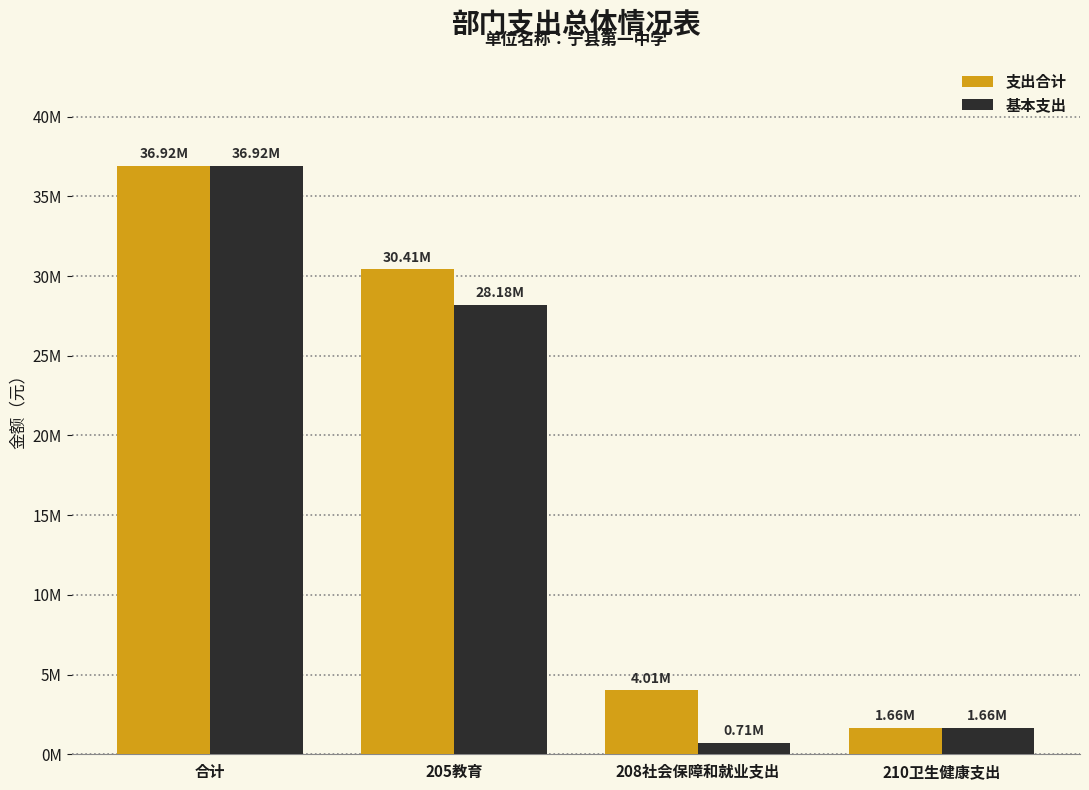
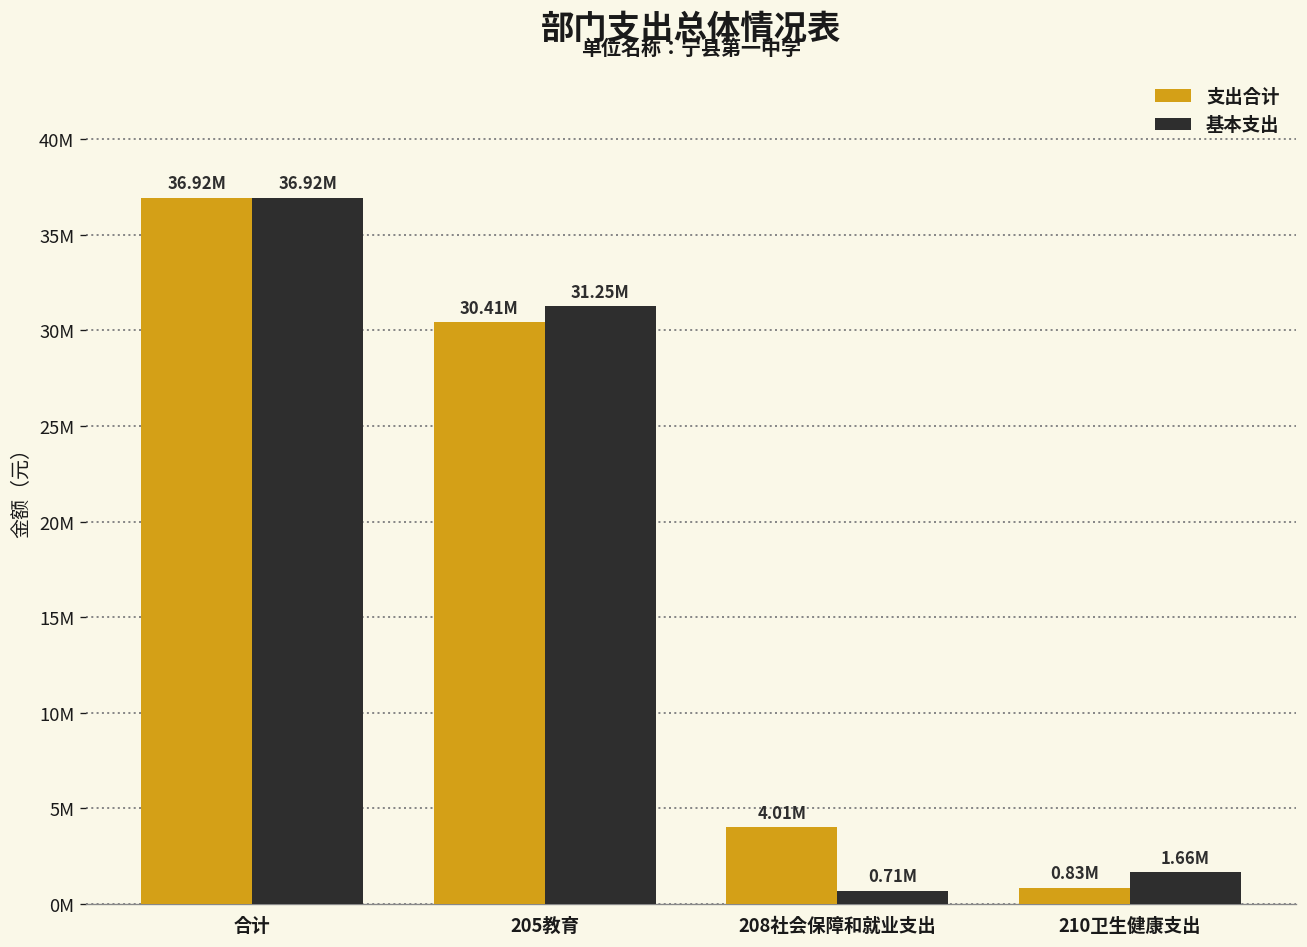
基本支出, 205教育: 28.18M -> 31.25M
支出合计, 210卫生健康支出: 1.66M -> 0.83M
